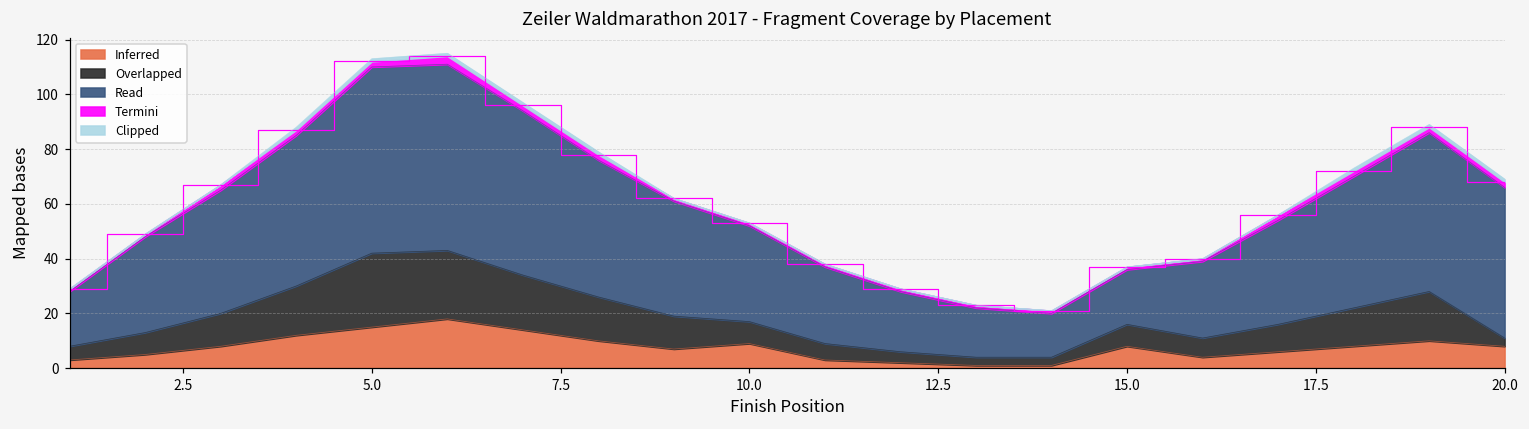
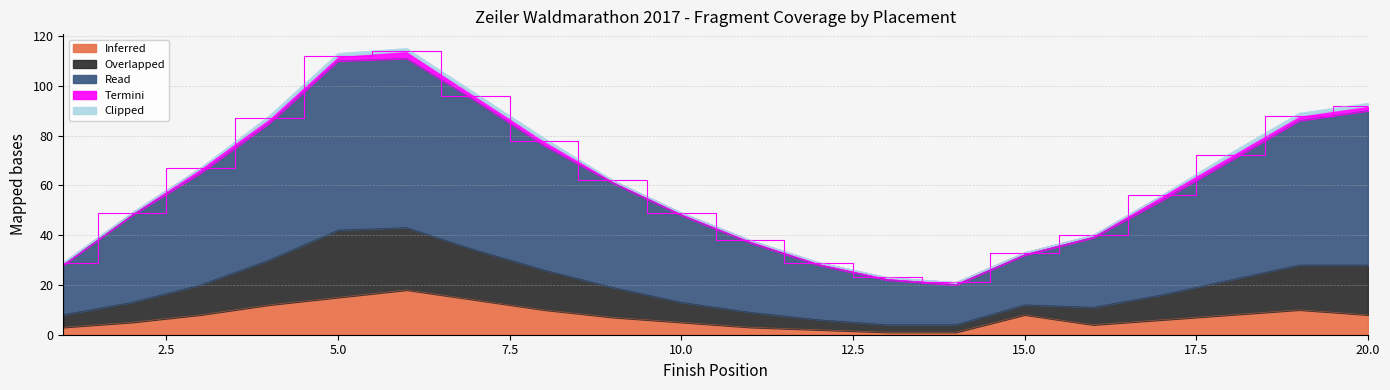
Inferred, 10.0: 9 -> 5
Overlapped, 15.0: 8 -> 4
Overlapped, 20.0: 3 -> 20
Read, 20.0: 55 -> 62
